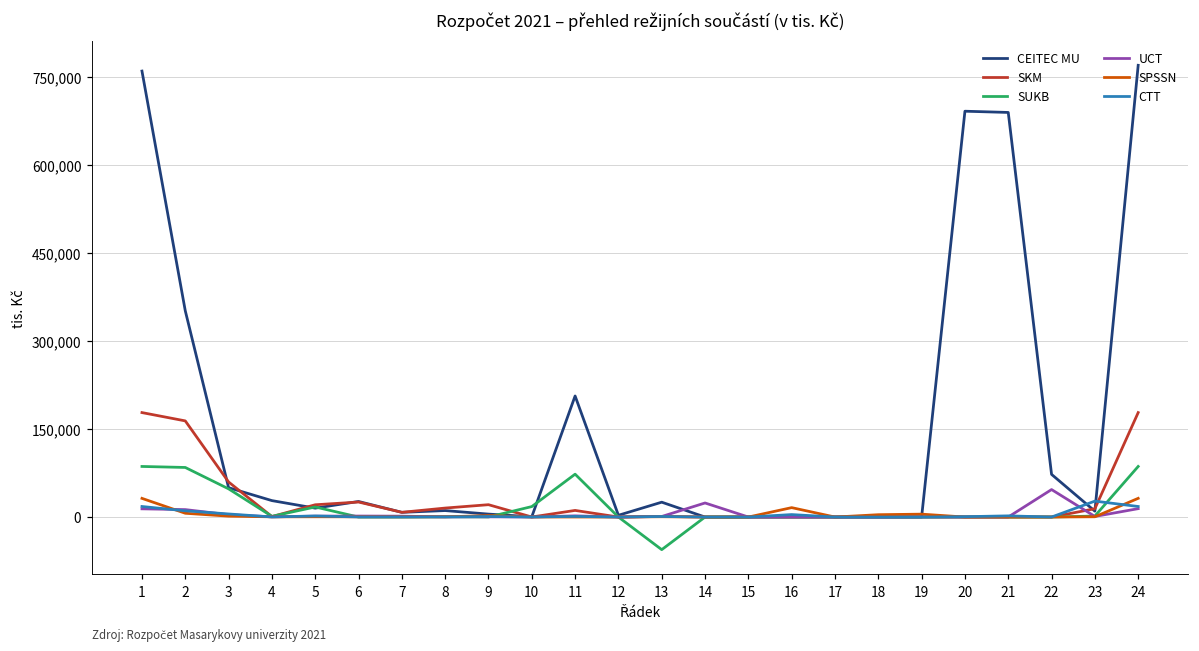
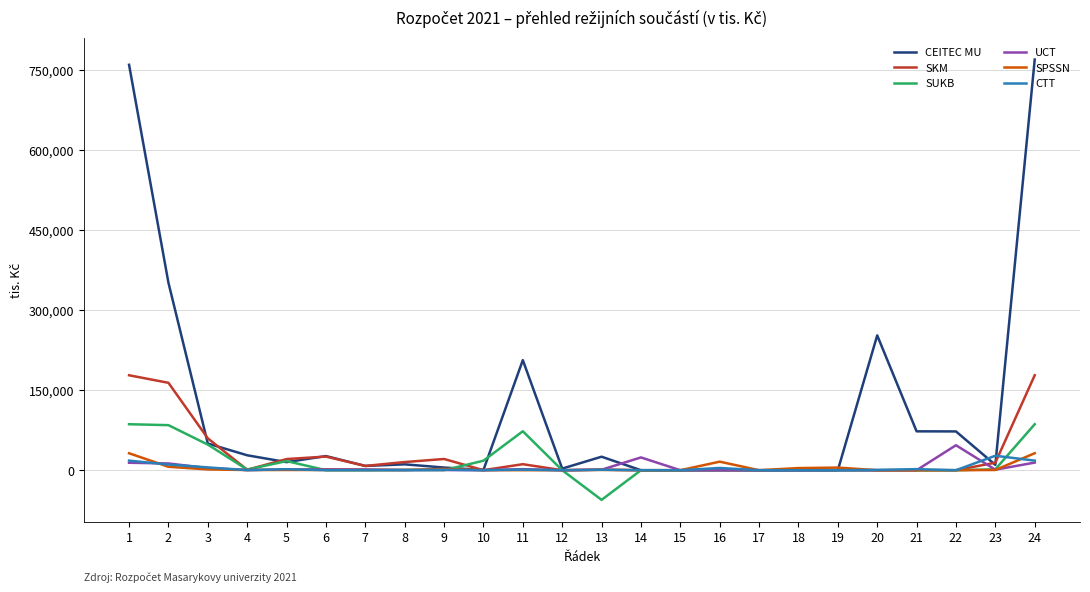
CEITEC MU, 20: 690,000 -> 250,000
CEITEC MU, 21: 690,000 -> 70,000
